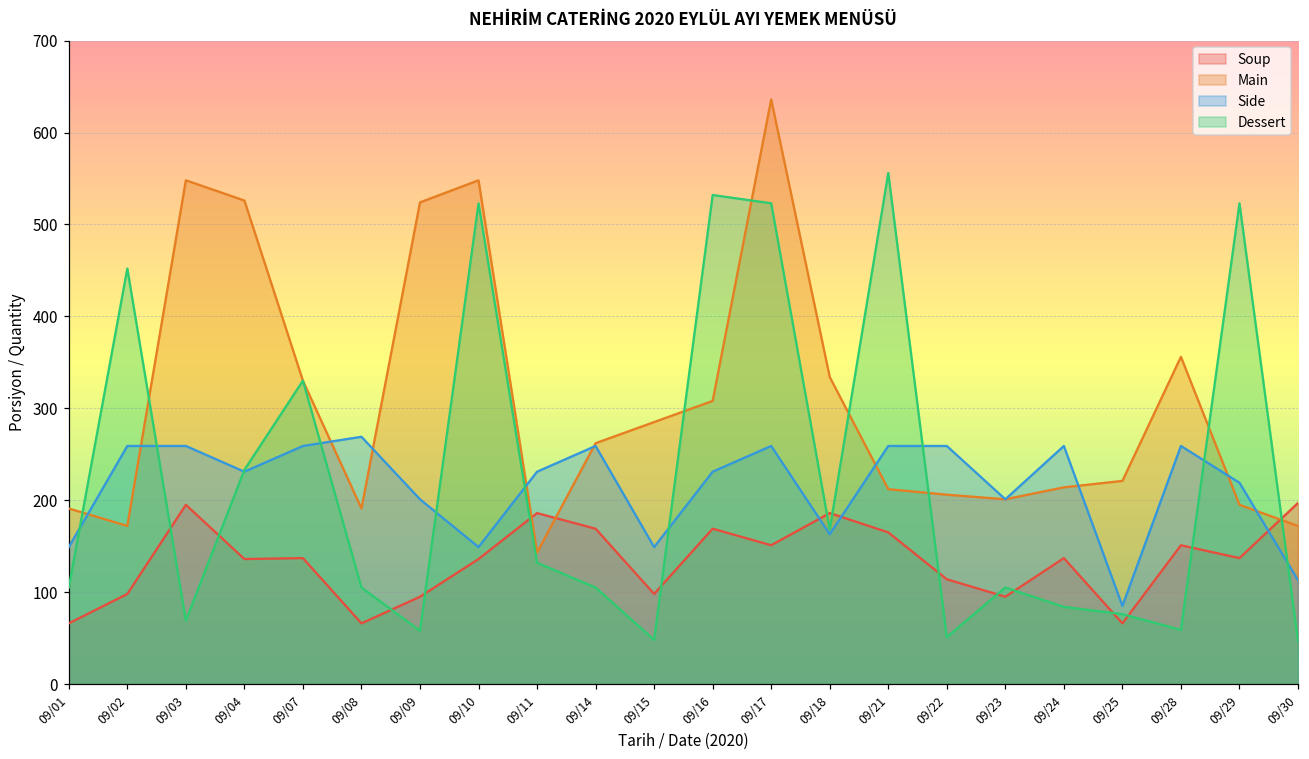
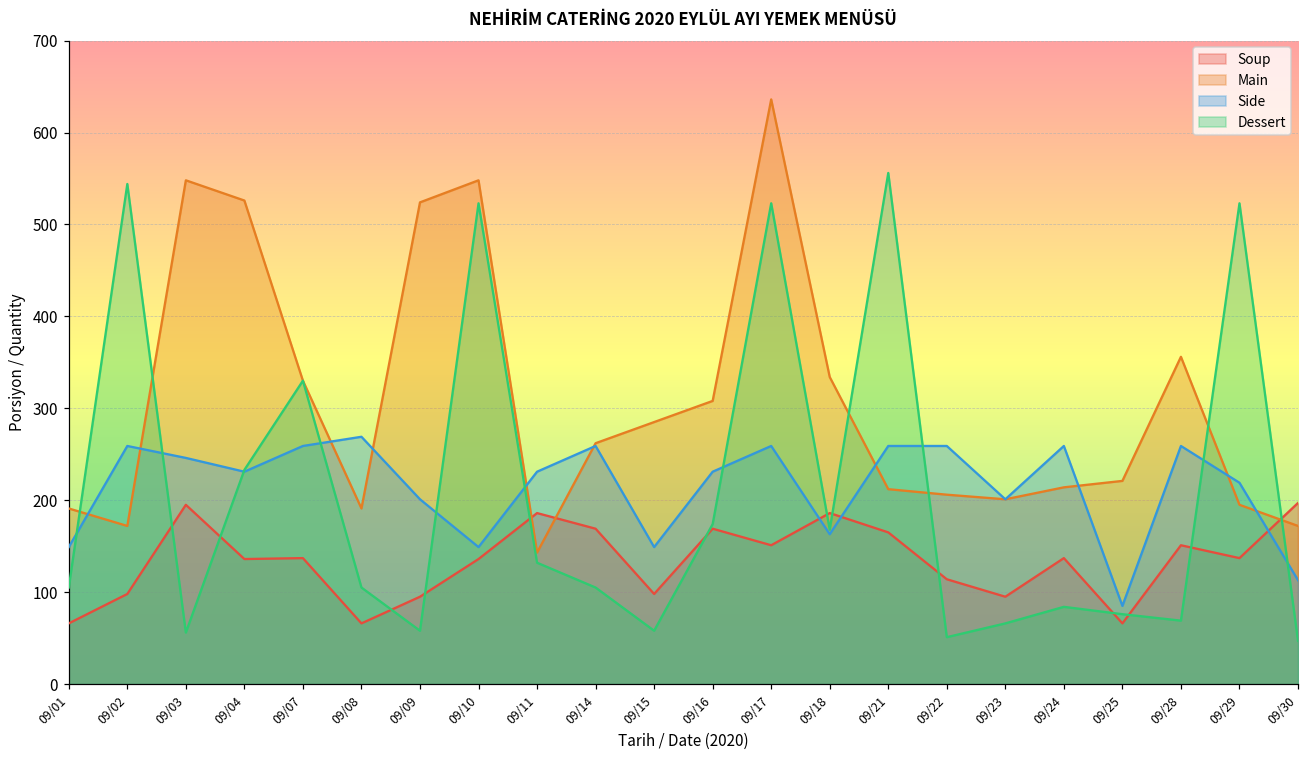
Dessert, 09/02: 450 -> 540
Side, 09/03: 260 -> 250
Dessert, 09/03: 70 -> 60
Dessert, 09/15: 50 -> 60
Dessert, 09/16: 530 -> 170
Dessert, 09/23: 110 -> 70
Dessert, 09/28: 60 -> 70
